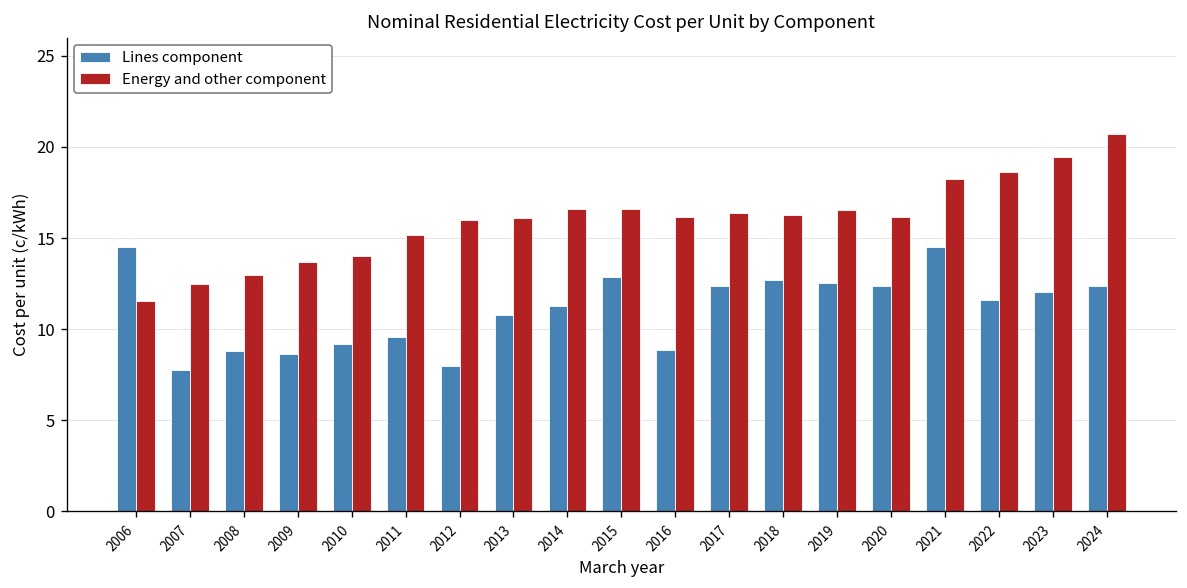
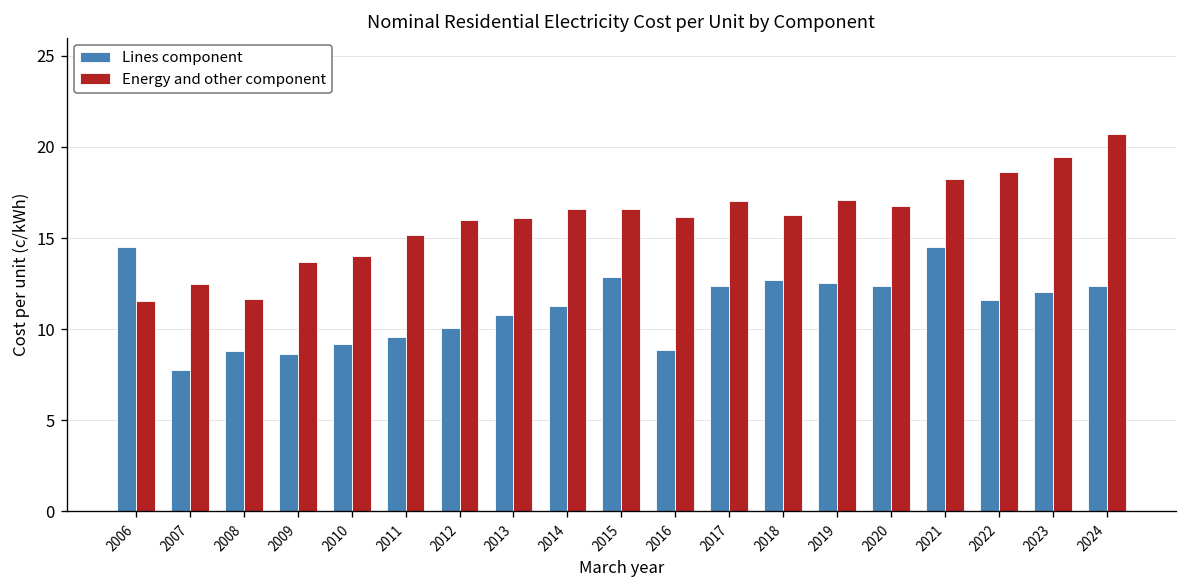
Energy and other component, 2008: 13.0 -> 11.6
Lines component, 2012: 8.0 -> 10.1
Energy and other component, 2017: 16.4 -> 17.0
Energy and other component, 2019: 16.5 -> 17.1
Energy and other component, 2020: 16.1 -> 16.8
